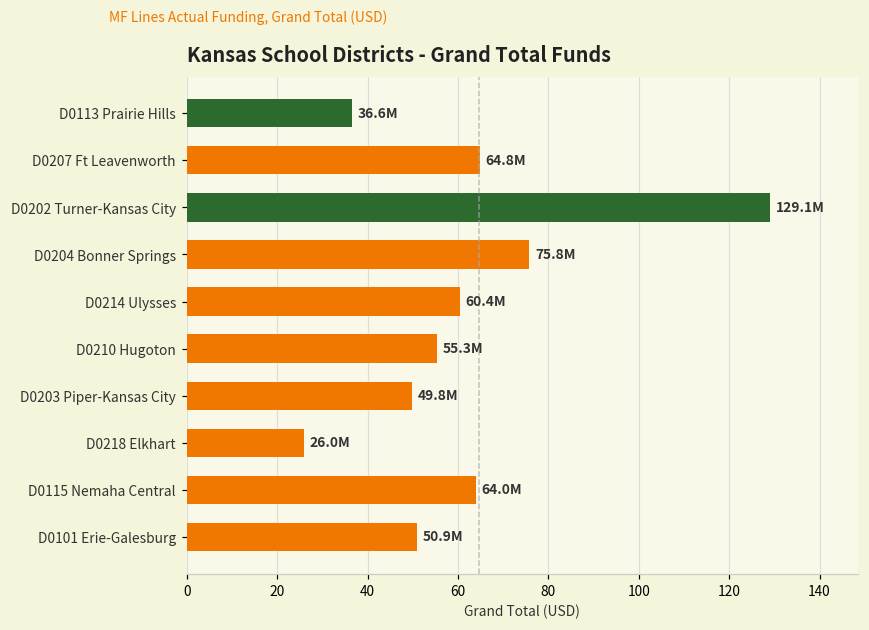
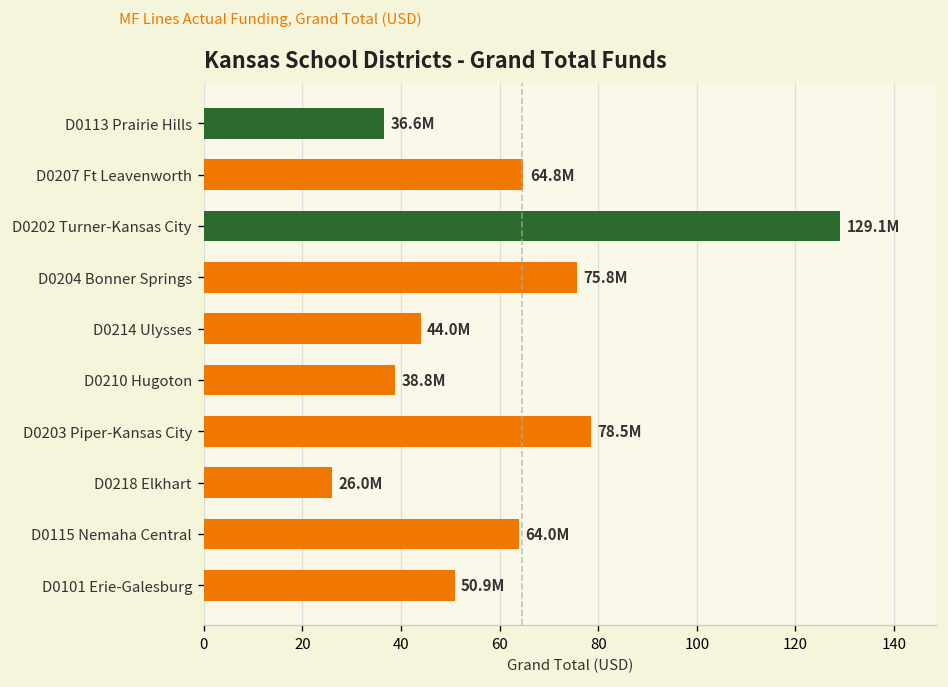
D0214 Ulysses: 60.4M -> 44.0M
D0210 Hugoton: 55.3M -> 38.8M
D0203 Piper-Kansas City: 49.8M -> 78.5M
